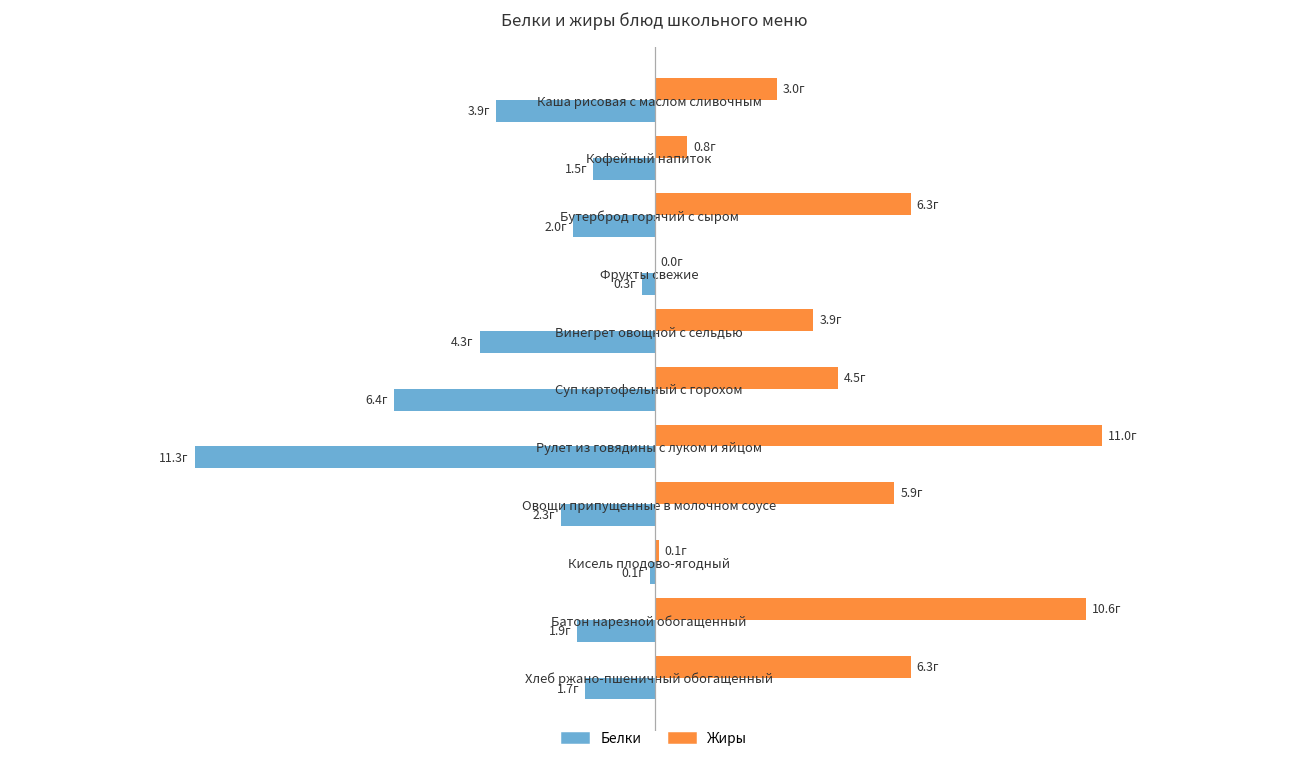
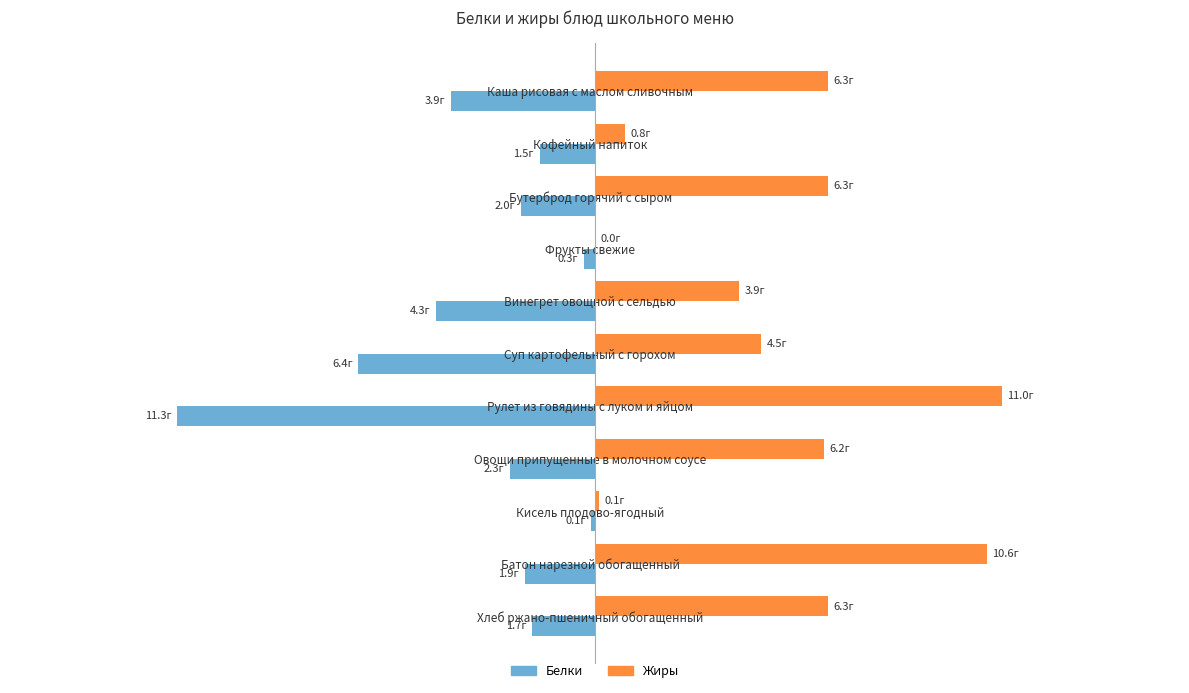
Жиры, Каша рисовая с маслом сливочным: 3.0г -> 6.3г
Жиры, Овощи припущенные в молочном соусе: 5.9г -> 6.2г
